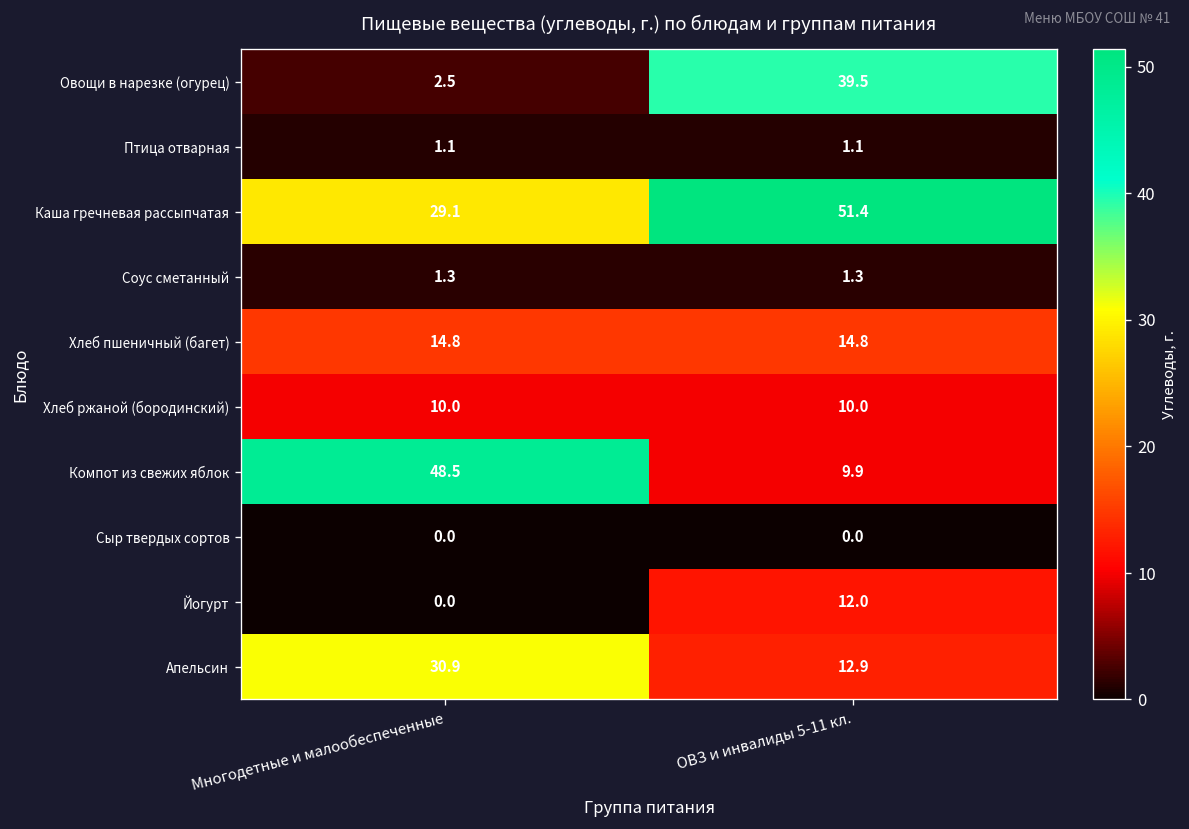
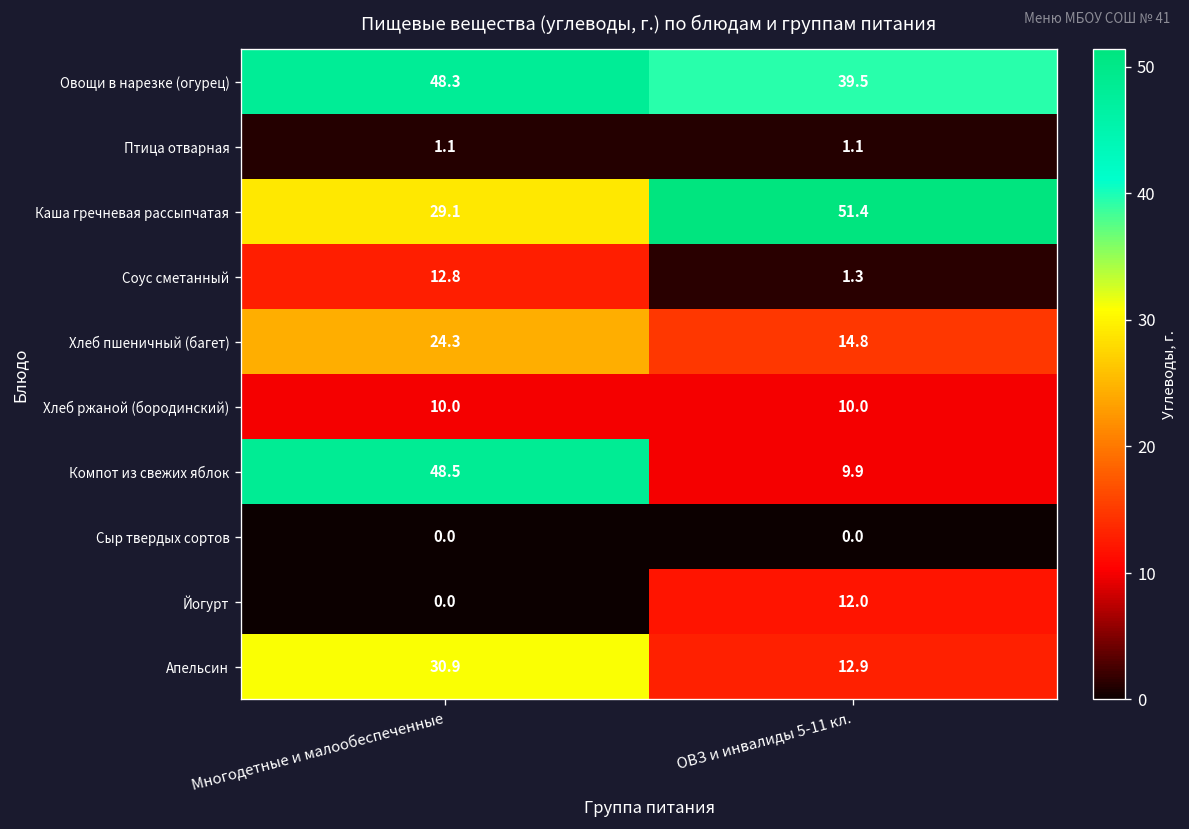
Овощи в нарезке (огурец), Многодетные и малообеспеченные: 2.5 -> 48.3
Соус сметанный, Многодетные и малообеспеченные: 1.3 -> 12.8
Хлеб пшеничный (багет), Многодетные и малообеспеченные: 14.8 -> 24.3
